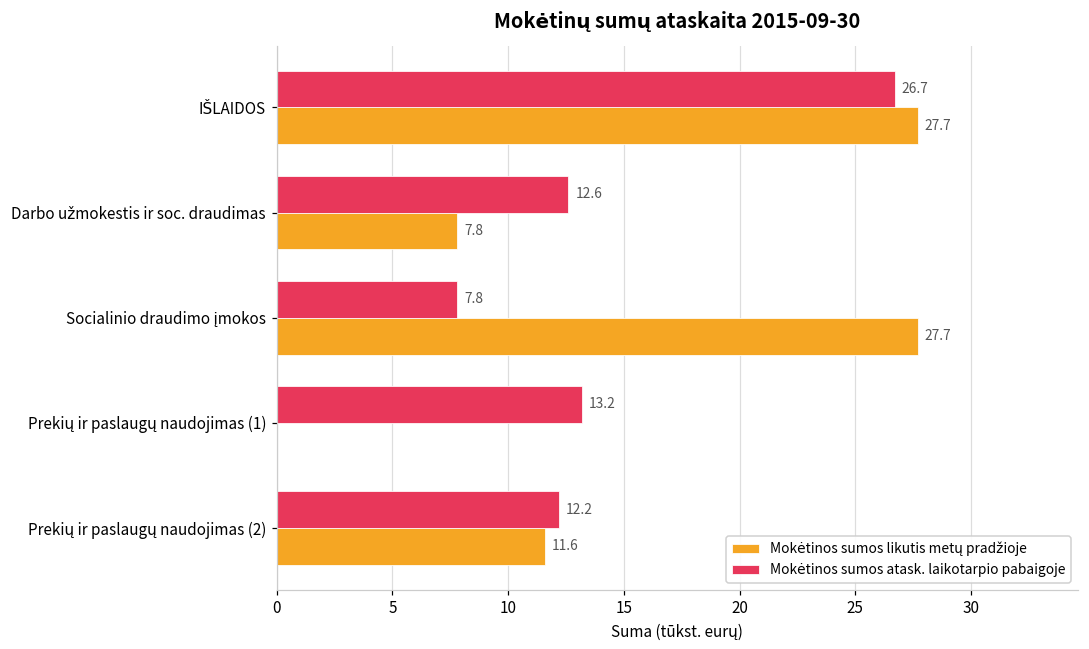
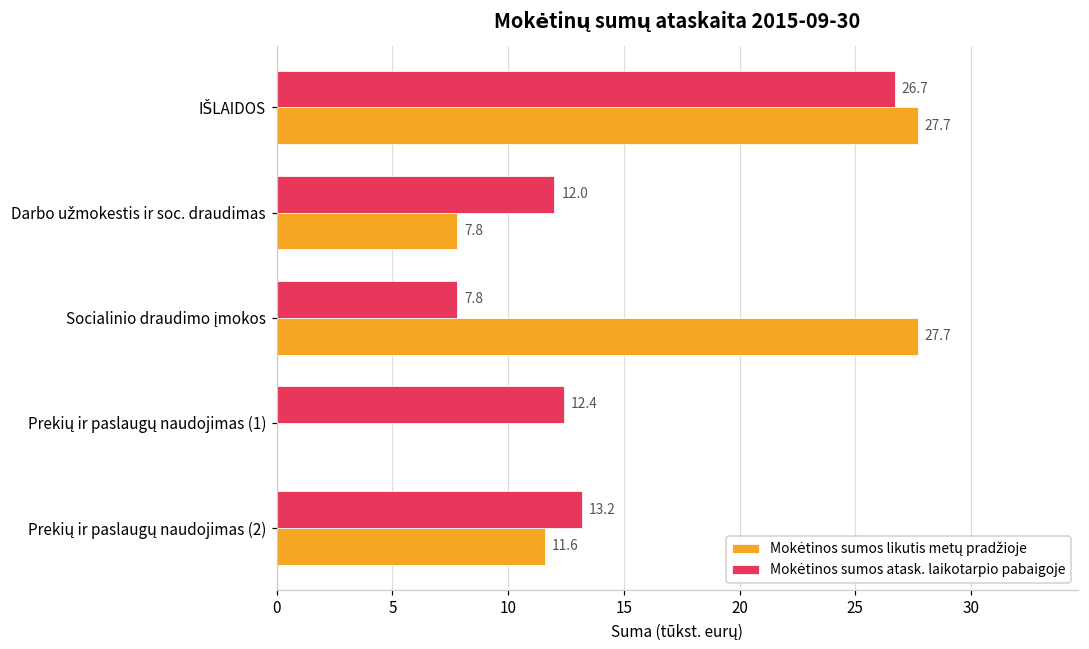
Mokėtinos sumos atask. laikotarpio pabaigoje, Darbo užmokestis ir soc. draudimas: 12.6 -> 12.0
Mokėtinos sumos atask. laikotarpio pabaigoje, Prekių ir paslaugų naudojimas (1): 13.2 -> 12.4
Mokėtinos sumos atask. laikotarpio pabaigoje, Prekių ir paslaugų naudojimas (2): 12.2 -> 13.2
